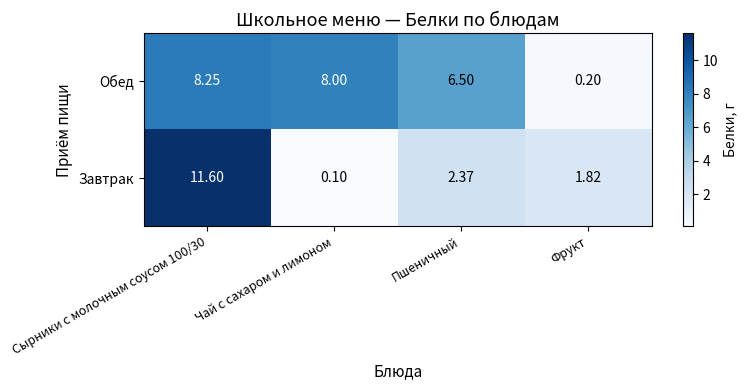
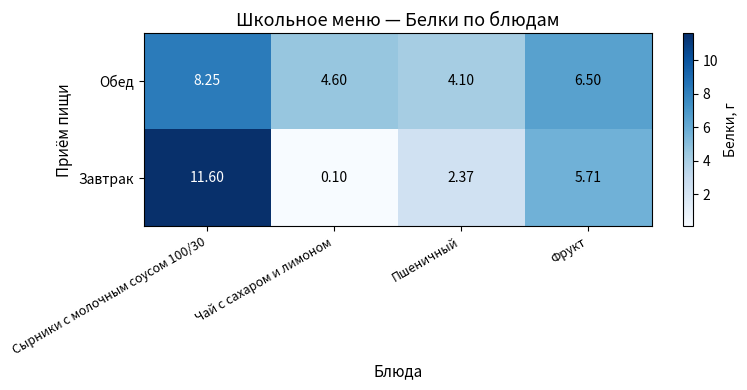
Обед, Чай с сахаром и лимоном: 8.00 -> 4.60
Обед, Пшеничный: 6.50 -> 4.10
Обед, Фрукт: 0.20 -> 6.50
Завтрак, Фрукт: 1.82 -> 5.71
